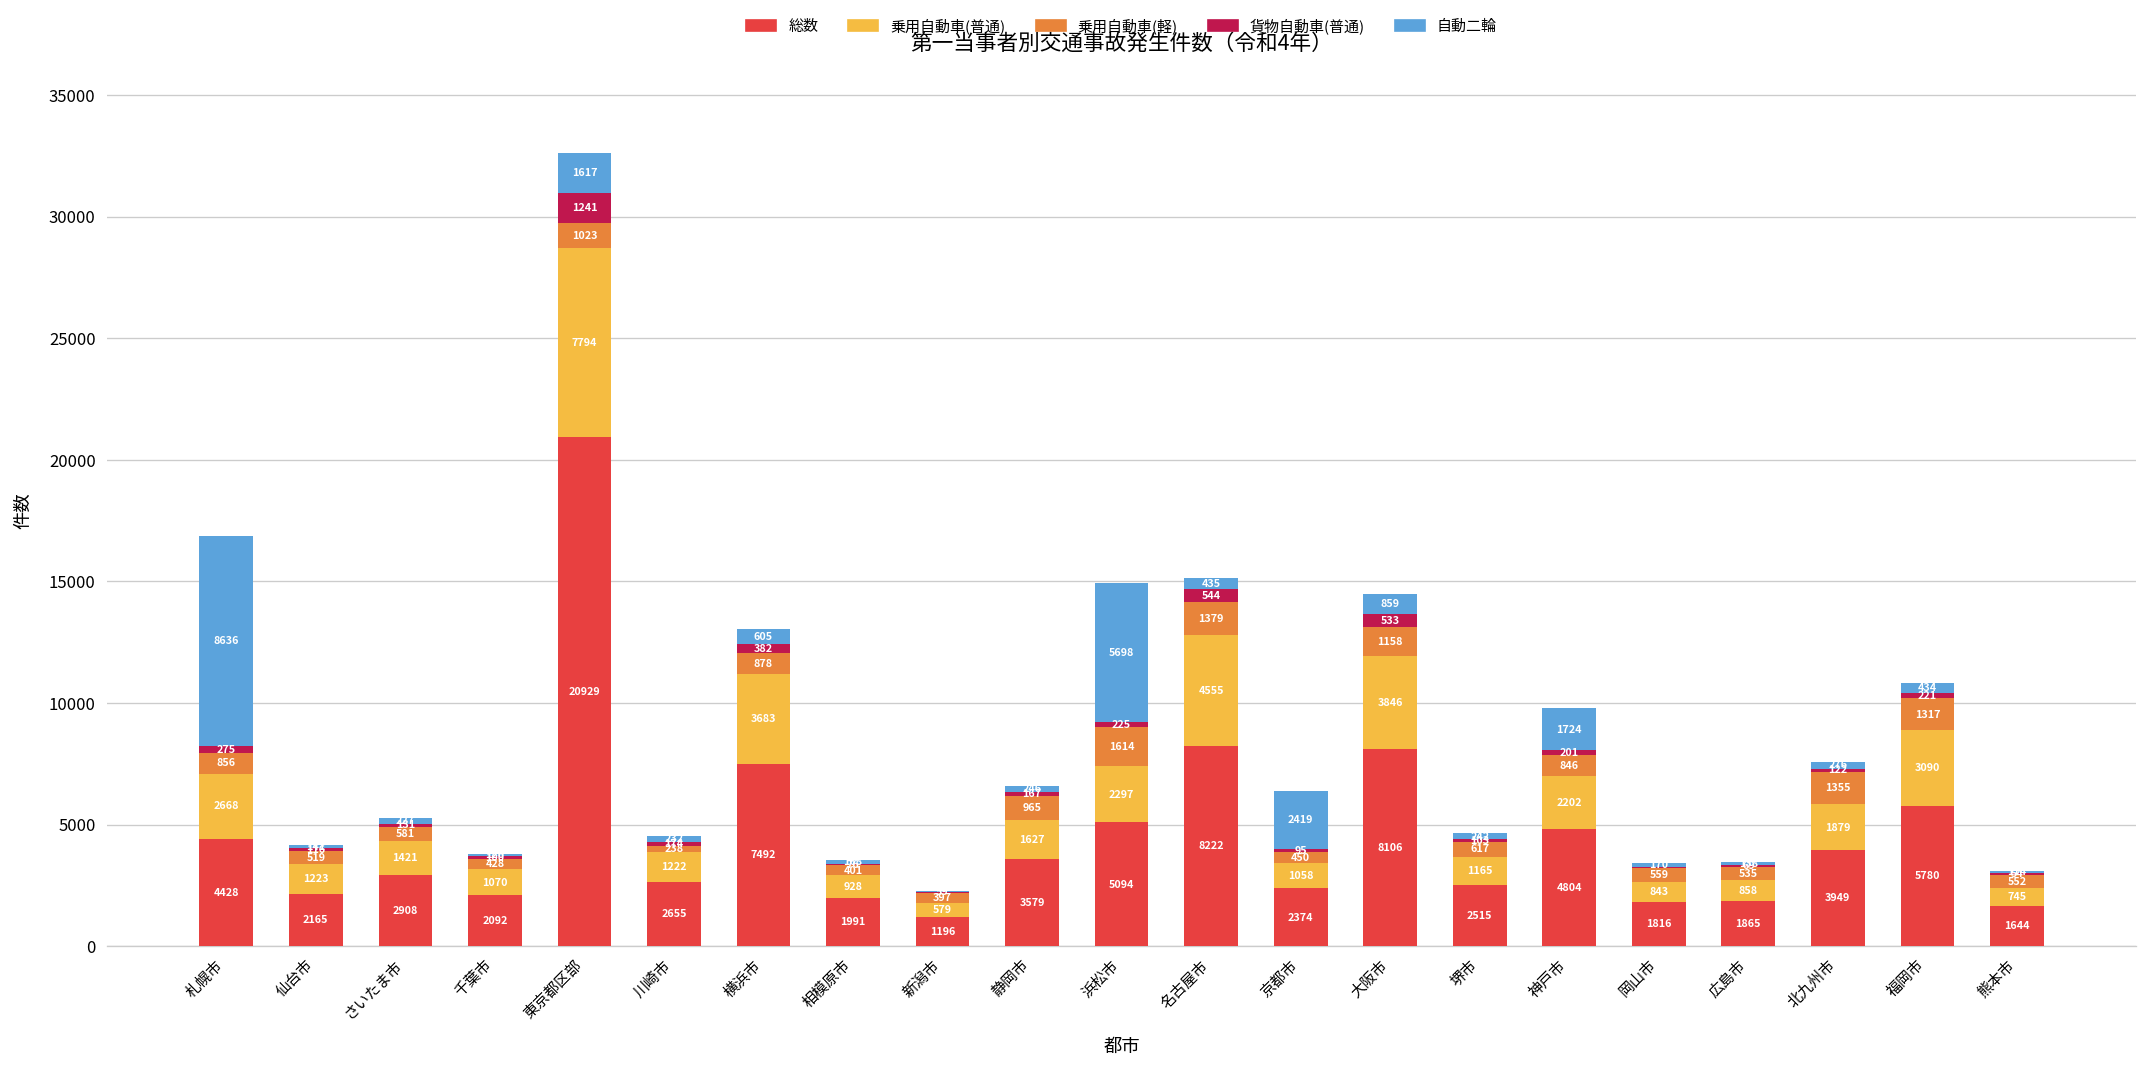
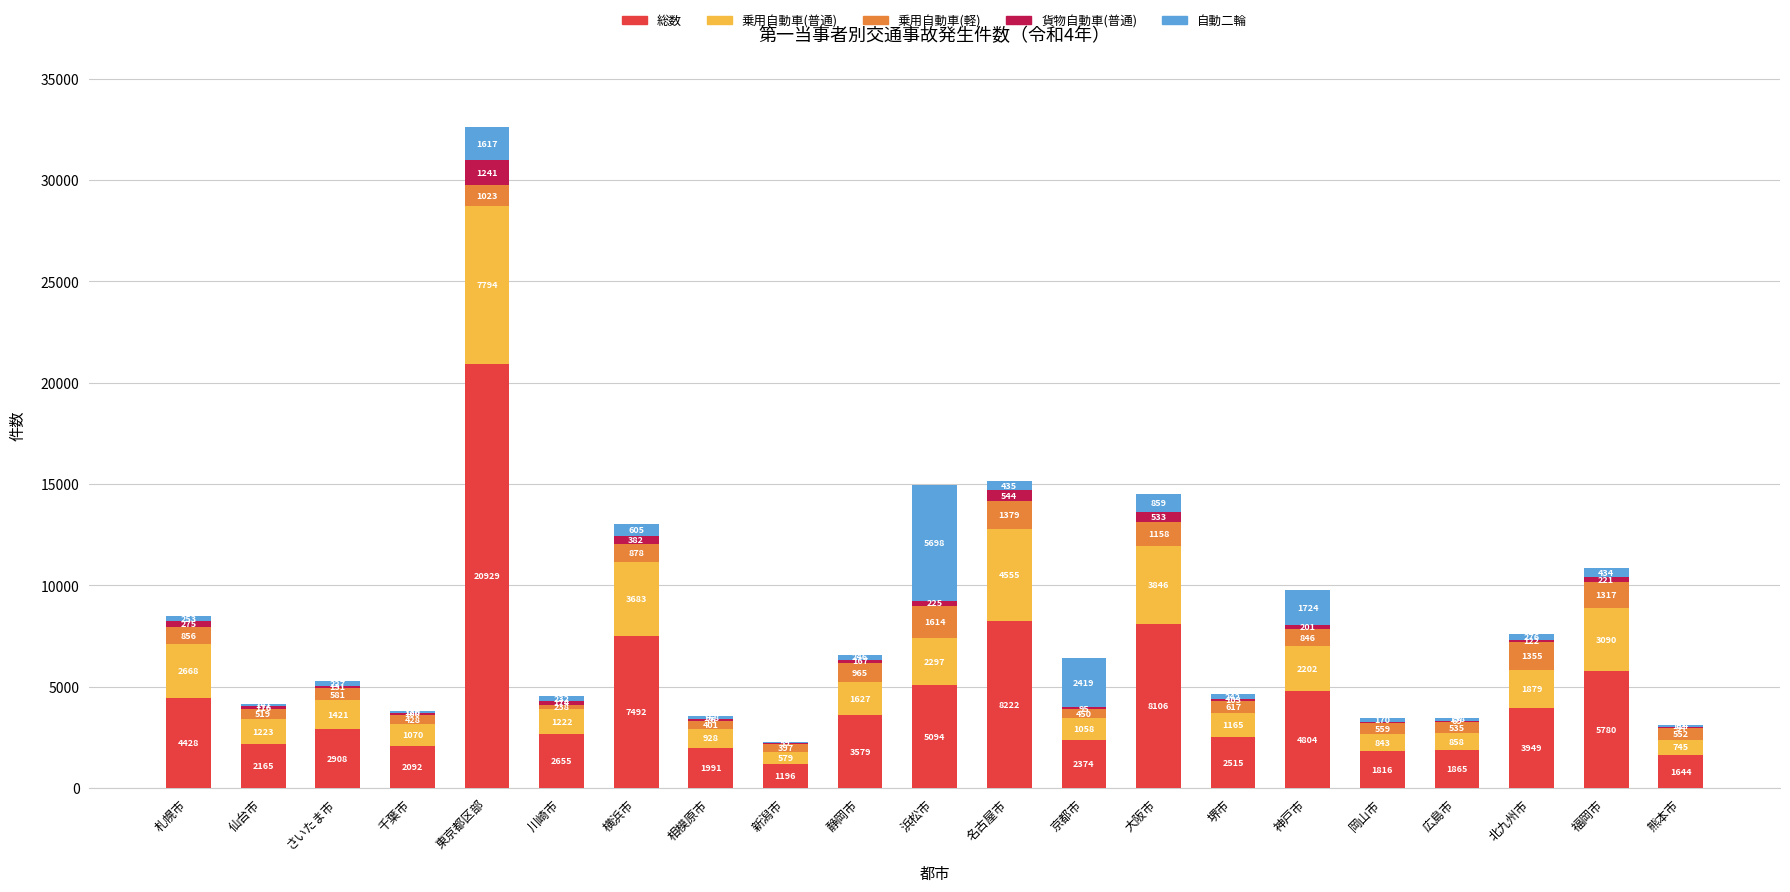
自動二輪, 札幌市: 8636 -> 253
